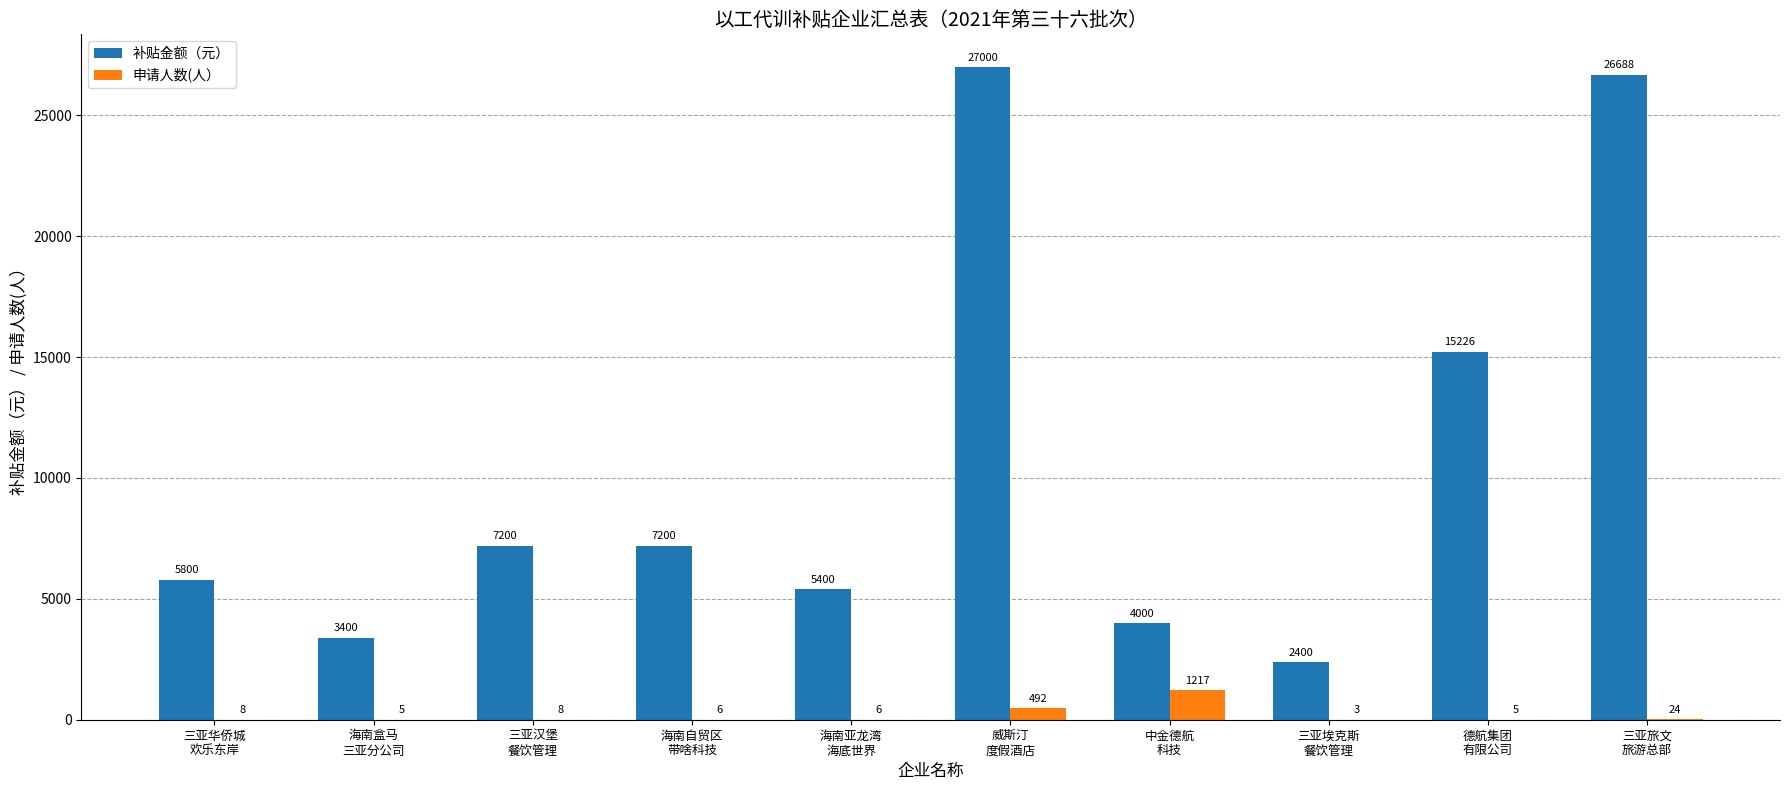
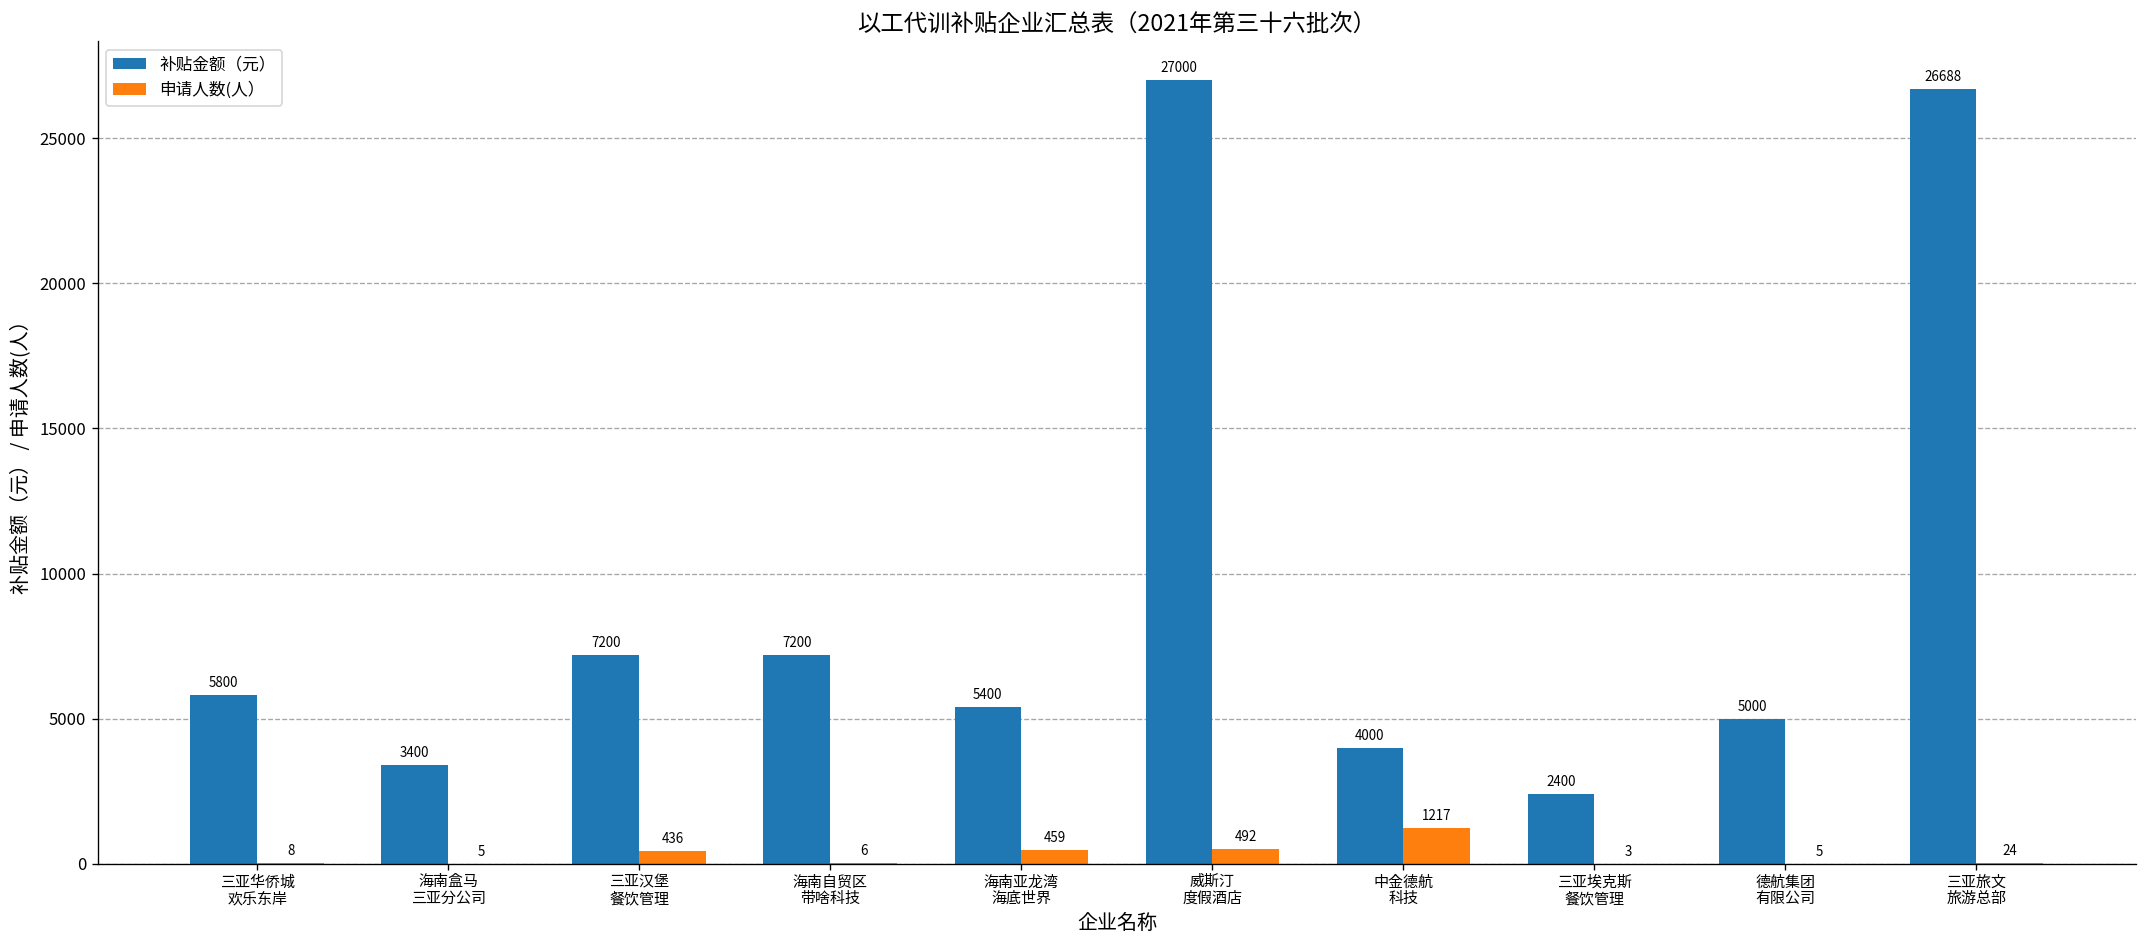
申请人数(人）, 三亚汉堡 餐饮管理: 8 -> 436
申请人数(人）, 海南亚龙湾 海底世界: 6 -> 459
补贴金额（元）, 德航集团 有限公司: 15226 -> 5000
